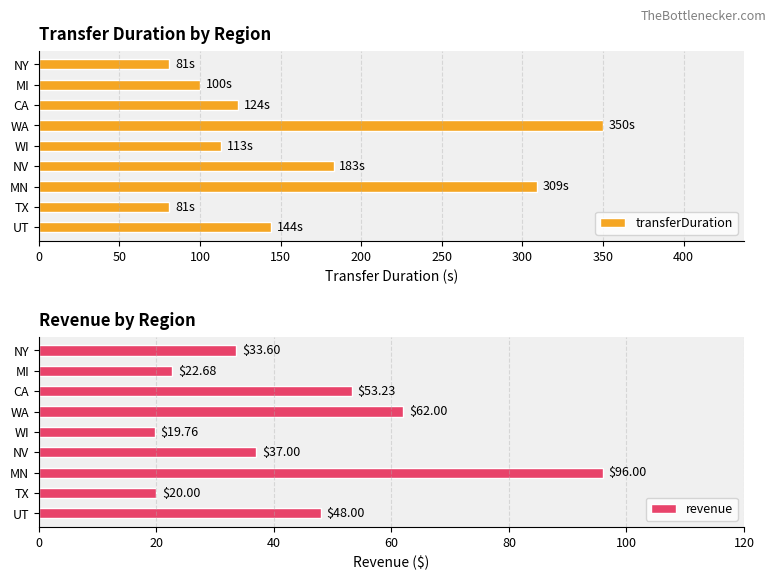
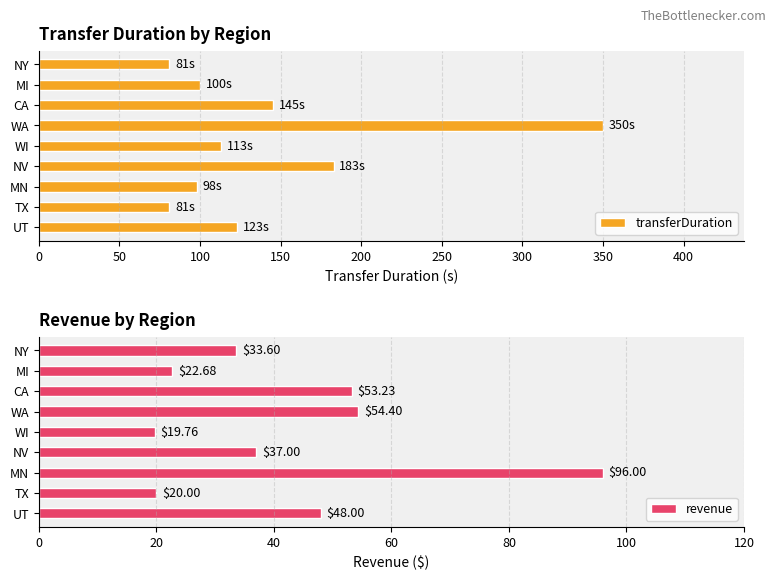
Transfer Duration by Region, CA: 124s -> 145s
Transfer Duration by Region, MN: 309s -> 98s
Transfer Duration by Region, UT: 144s -> 123s
Revenue by Region, WA: $62.00 -> $54.40
